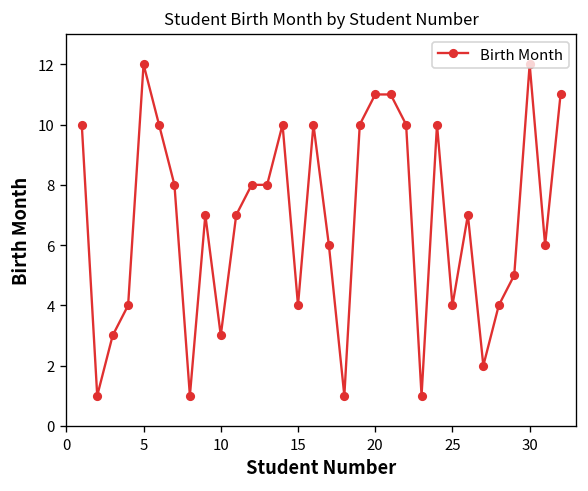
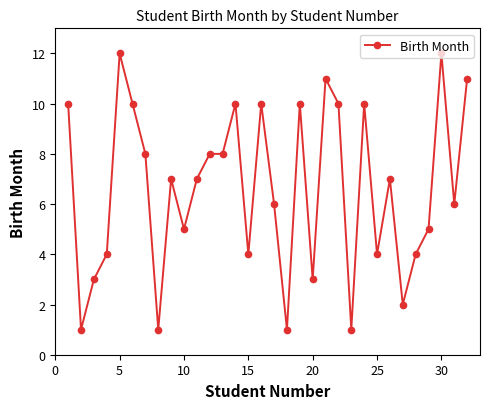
10: 3 -> 5
20: 11 -> 3
